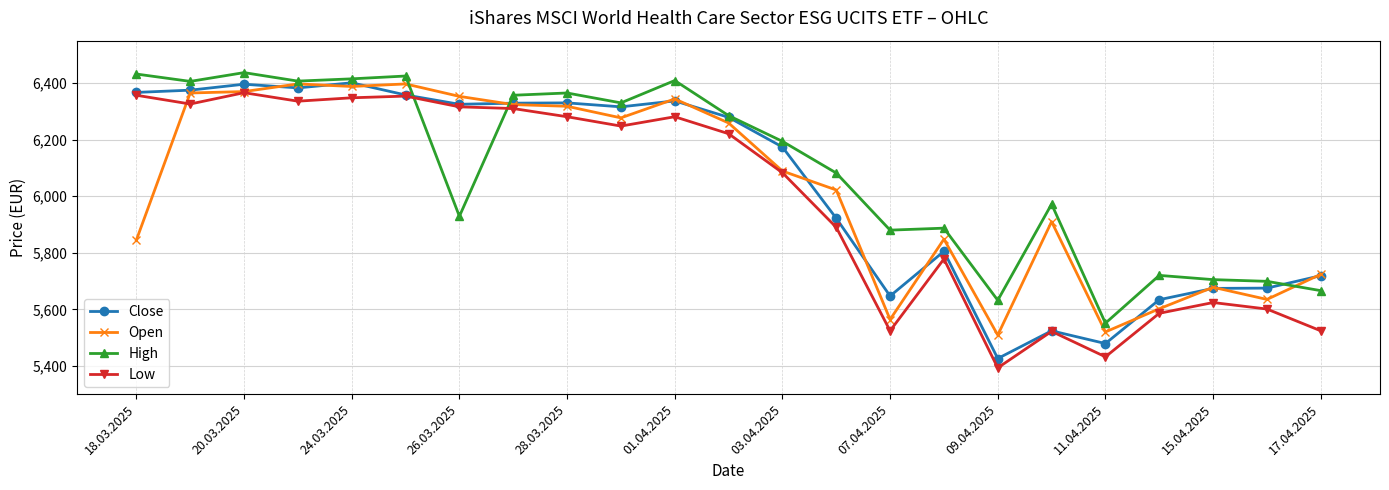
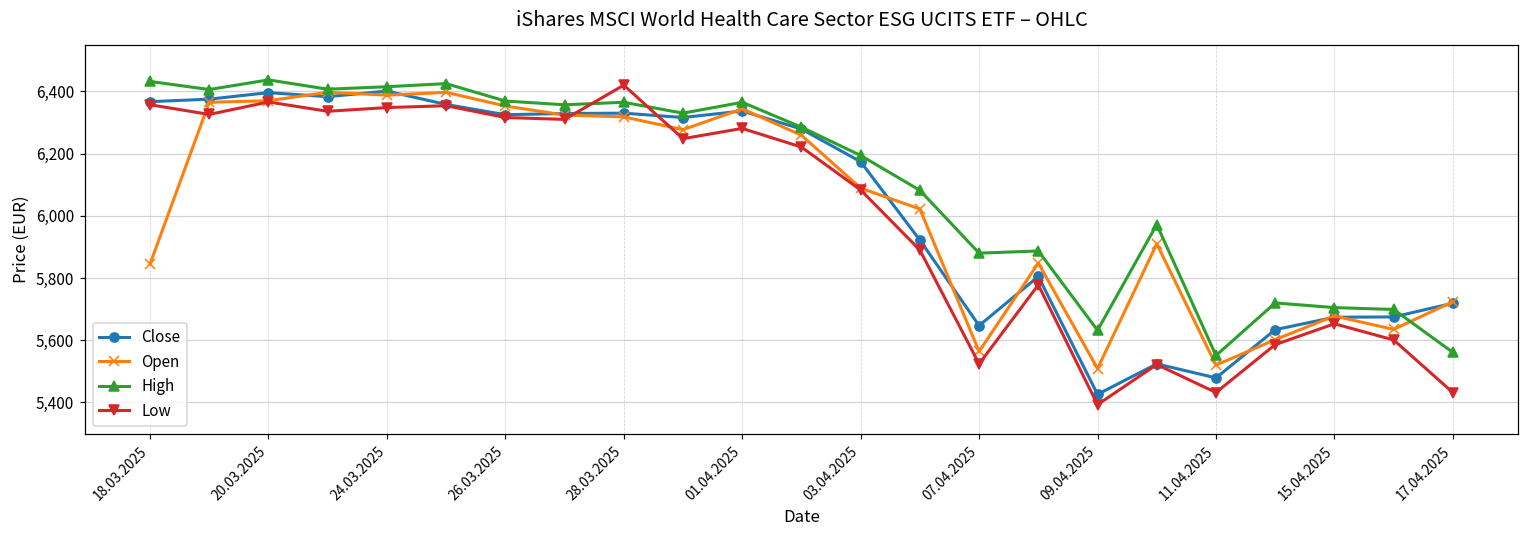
High, 26.03.2025: 5,930 -> 6,370
Low, 28.03.2025: 6,280 -> 6,420
High, 01.04.2025: 6,410 -> 6,370
Low, 15.04.2025: 5,620 -> 5,650
High, 17.04.2025: 5,670 -> 5,560
Low, 17.04.2025: 5,520 -> 5,430
